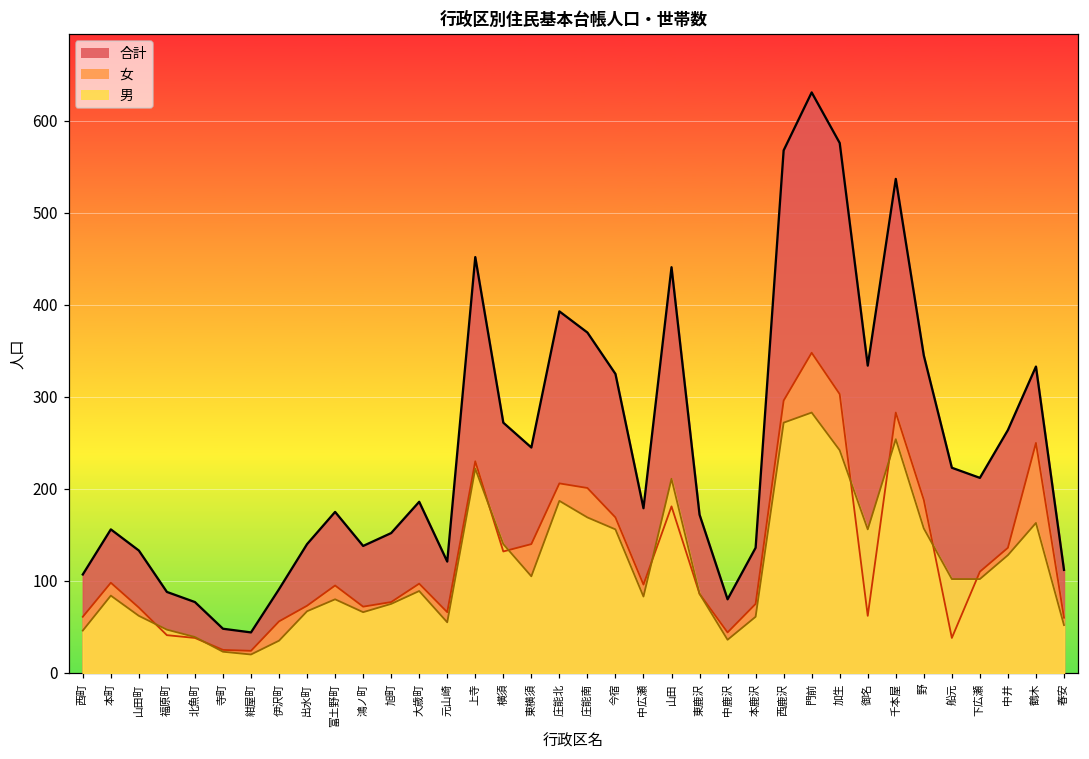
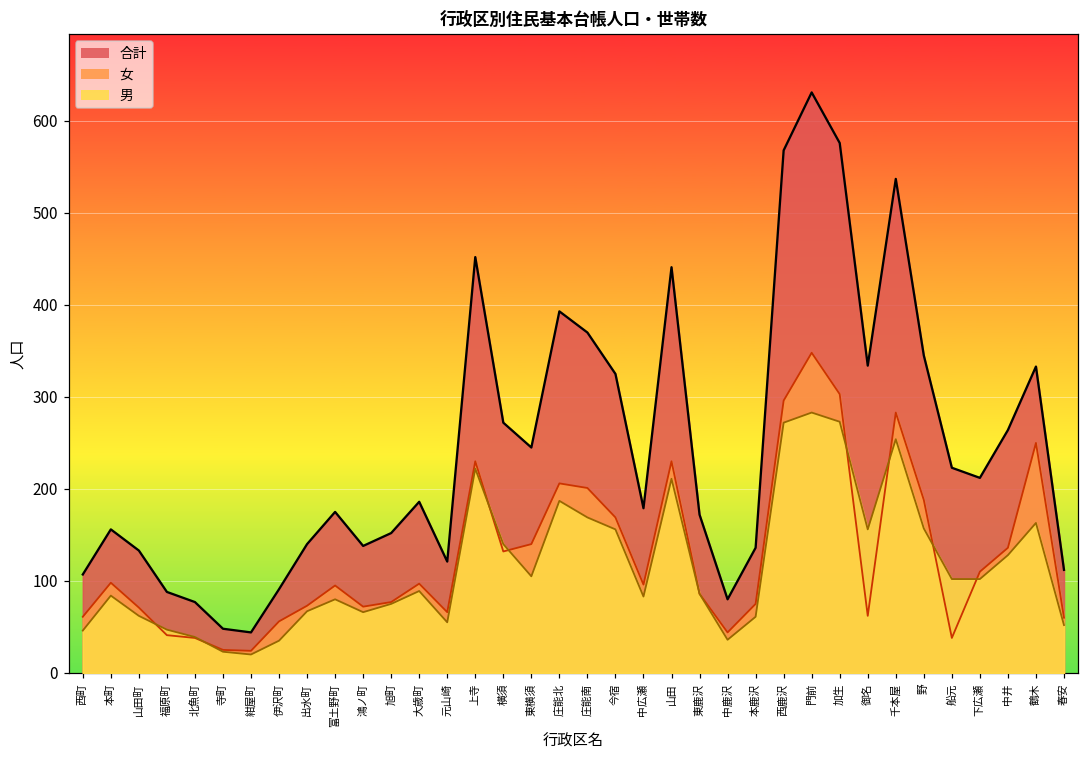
女, 山田: 180 -> 230
男, 加生: 240 -> 270
